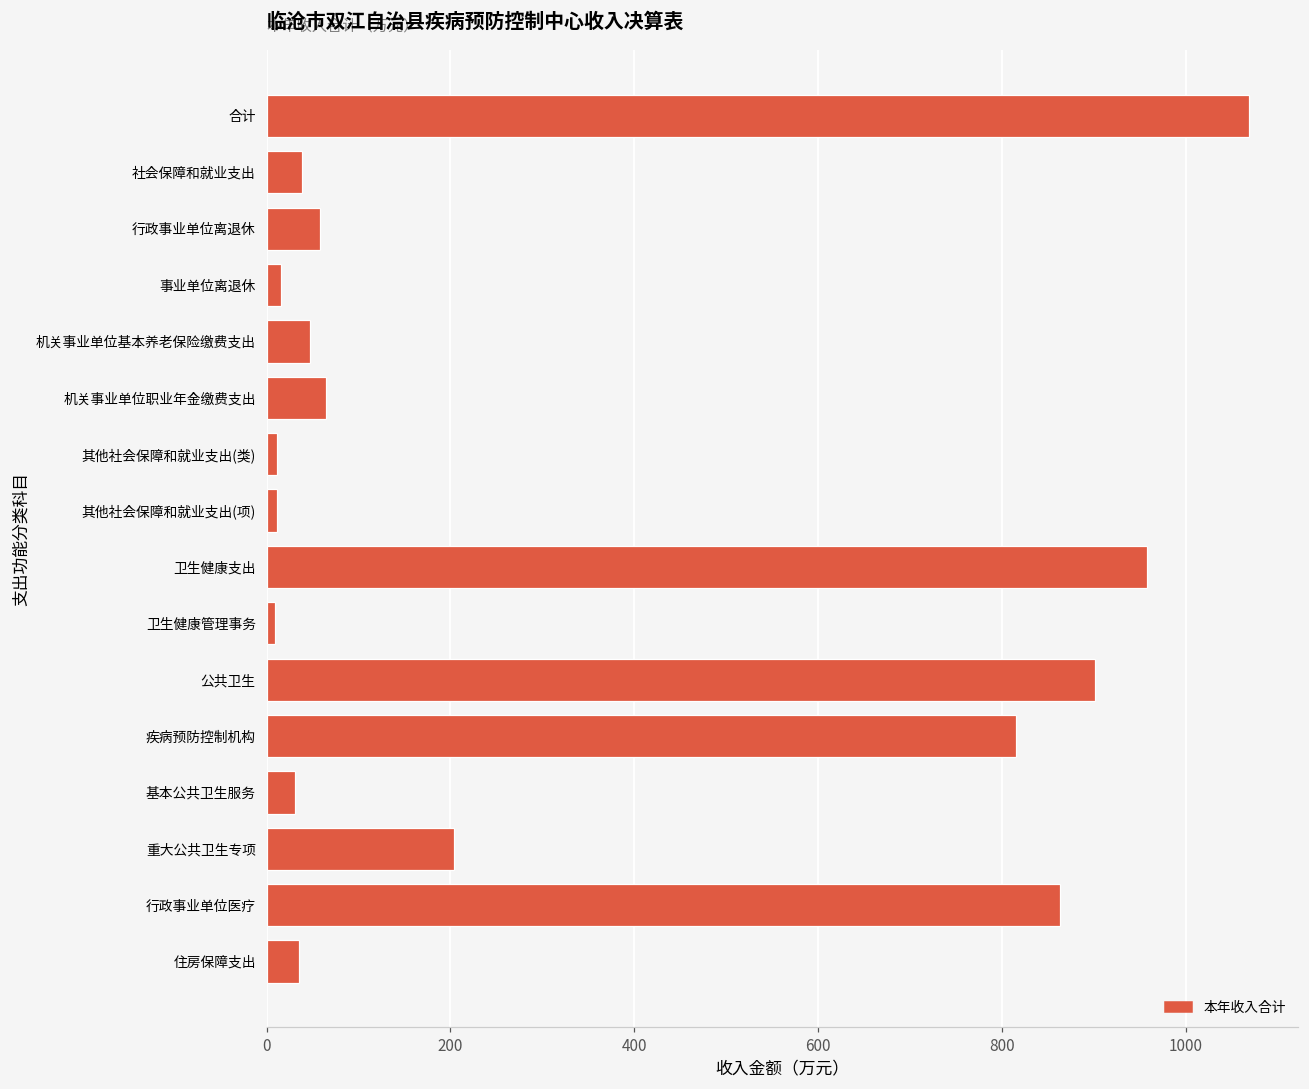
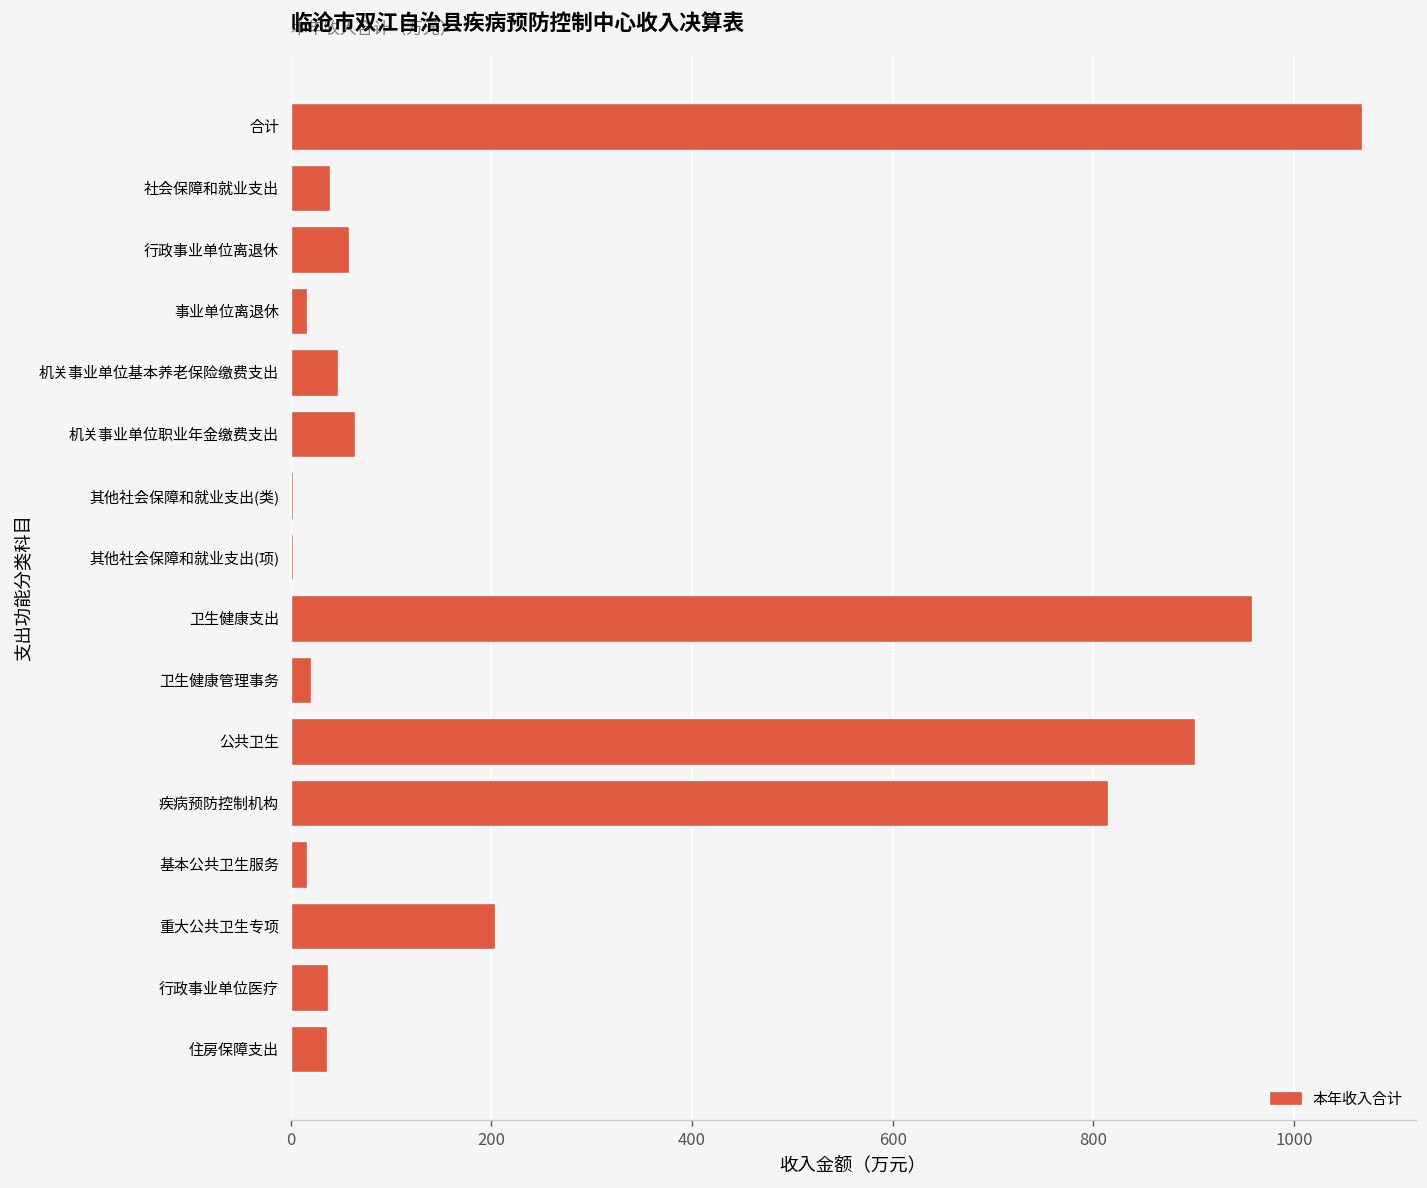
其他社会保障和就业支出(类): 10 -> 0
其他社会保障和就业支出(项): 10 -> 0
卫生健康管理事务: 10 -> 20
基本公共卫生服务: 30 -> 20
行政事业单位医疗: 860 -> 40
